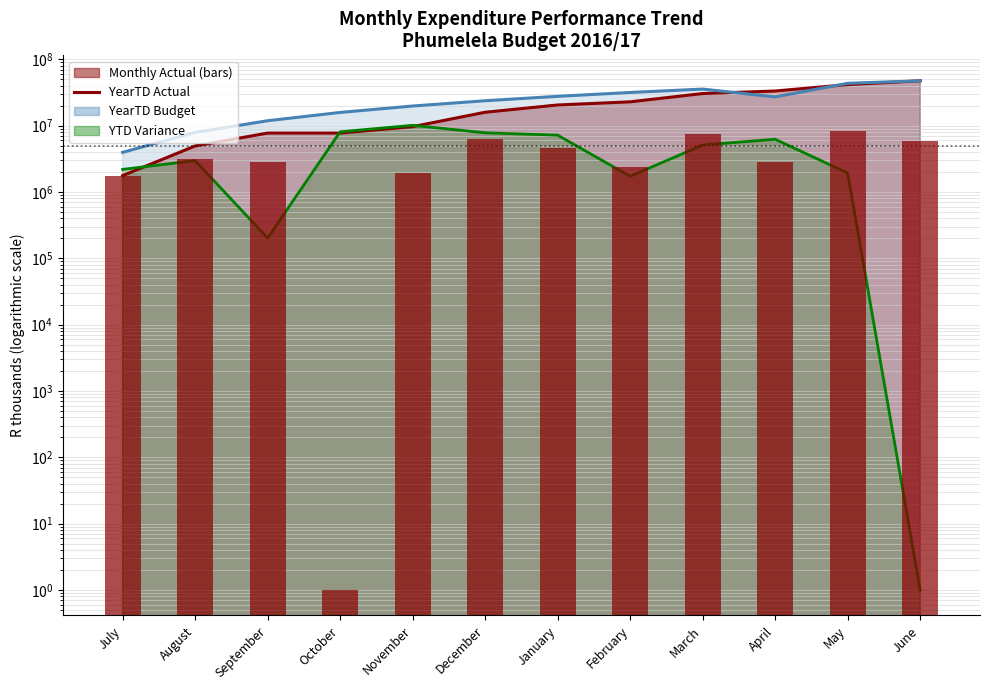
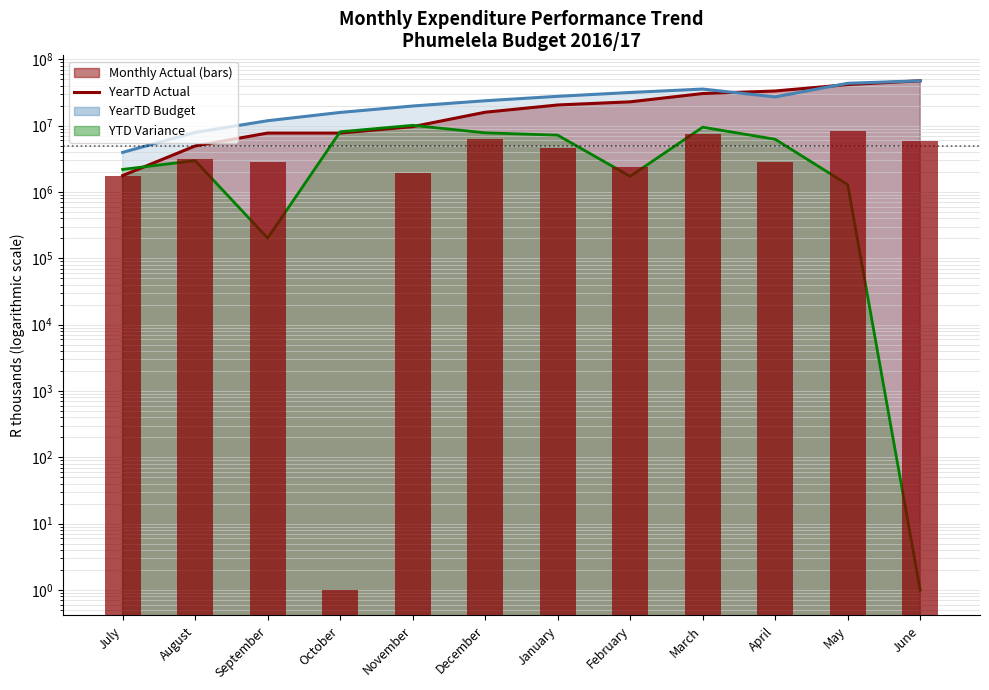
YTD Variance, March: 5000000 -> 9000000
YTD Variance, May: 1900000 -> 1300000
